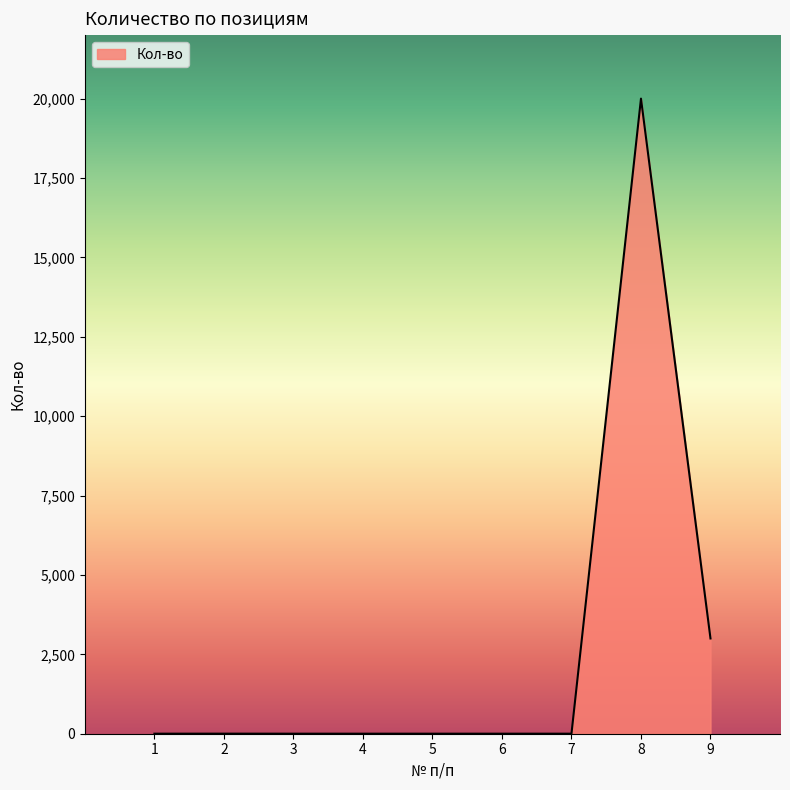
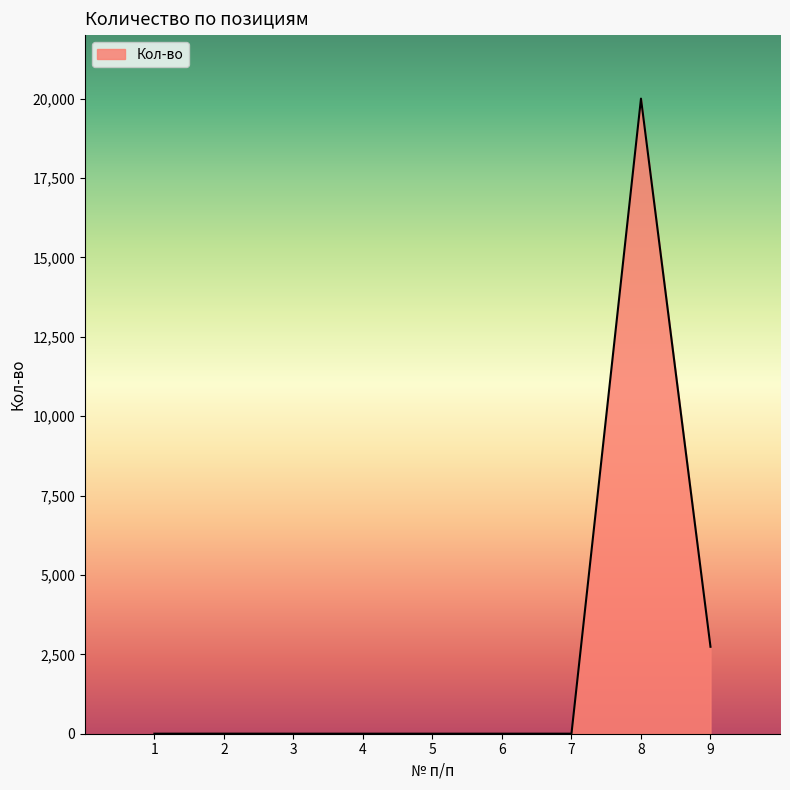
9: 3,000 -> 2,700
